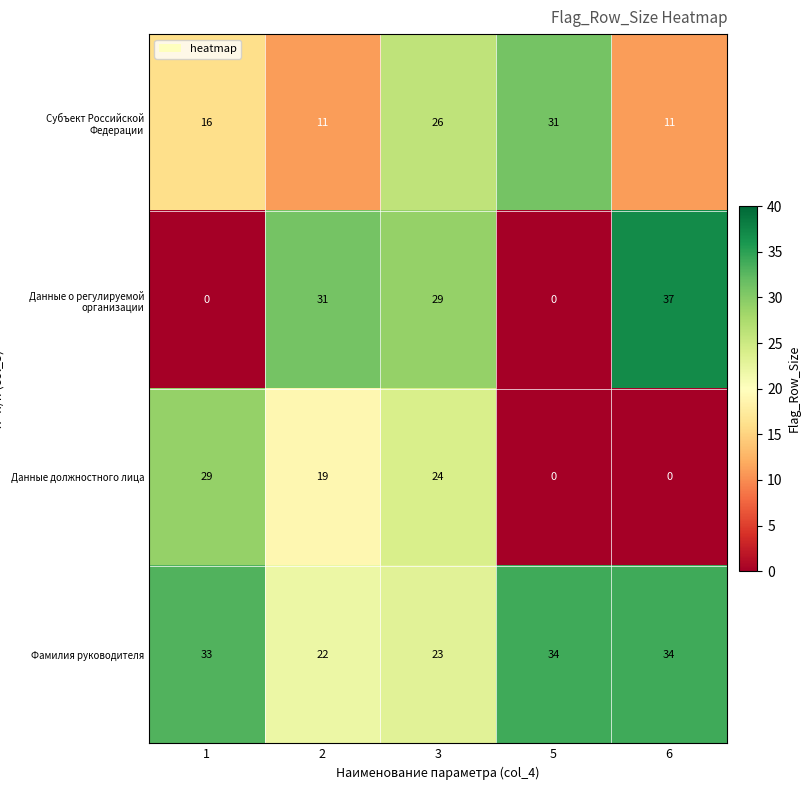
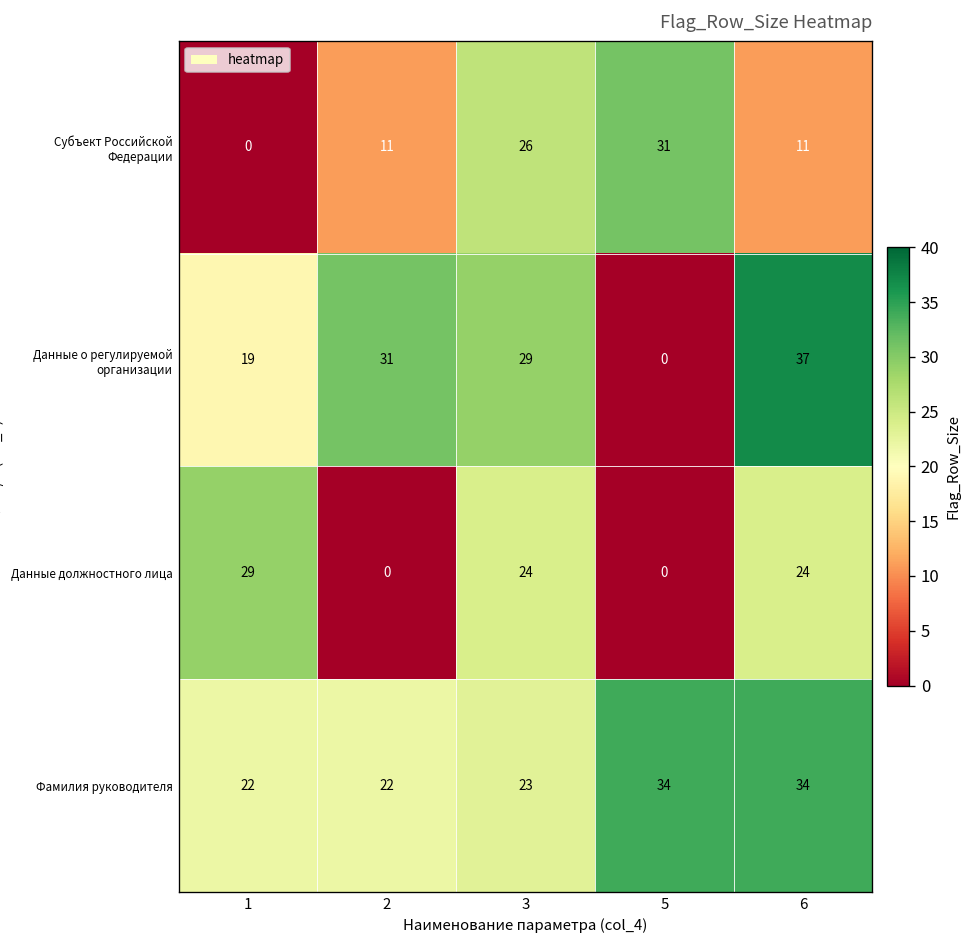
Субъект Российской Федерации, 1: 16 -> 0
Данные о регулируемой организации, 1: 0 -> 19
Данные должностного лица, 2: 19 -> 0
Данные должностного лица, 6: 0 -> 24
Фамилия руководителя, 1: 33 -> 22
